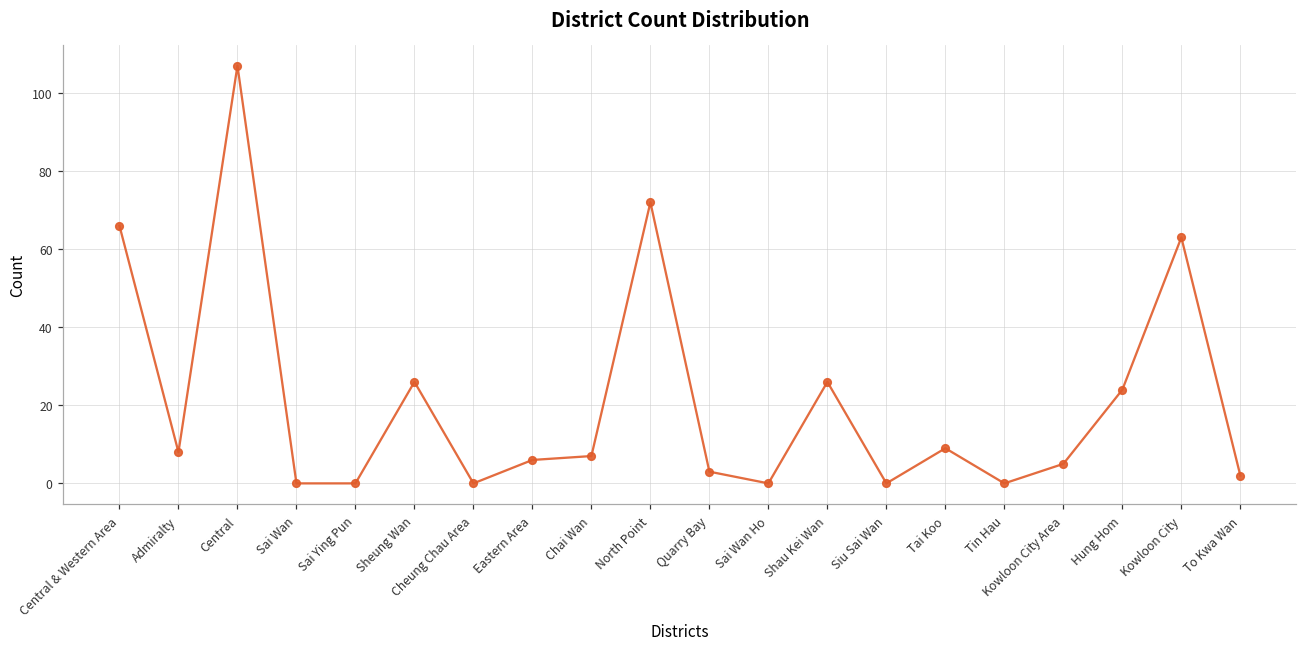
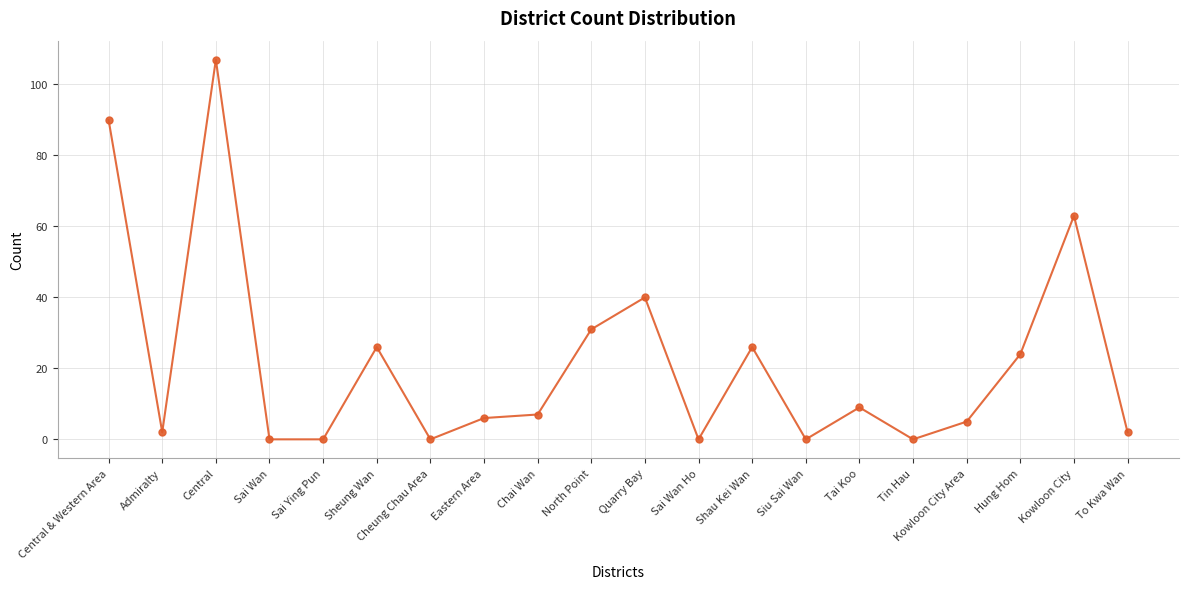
Central & Western Area: 66 -> 90
Admiralty: 8 -> 2
North Point: 72 -> 31
Quarry Bay: 3 -> 40
